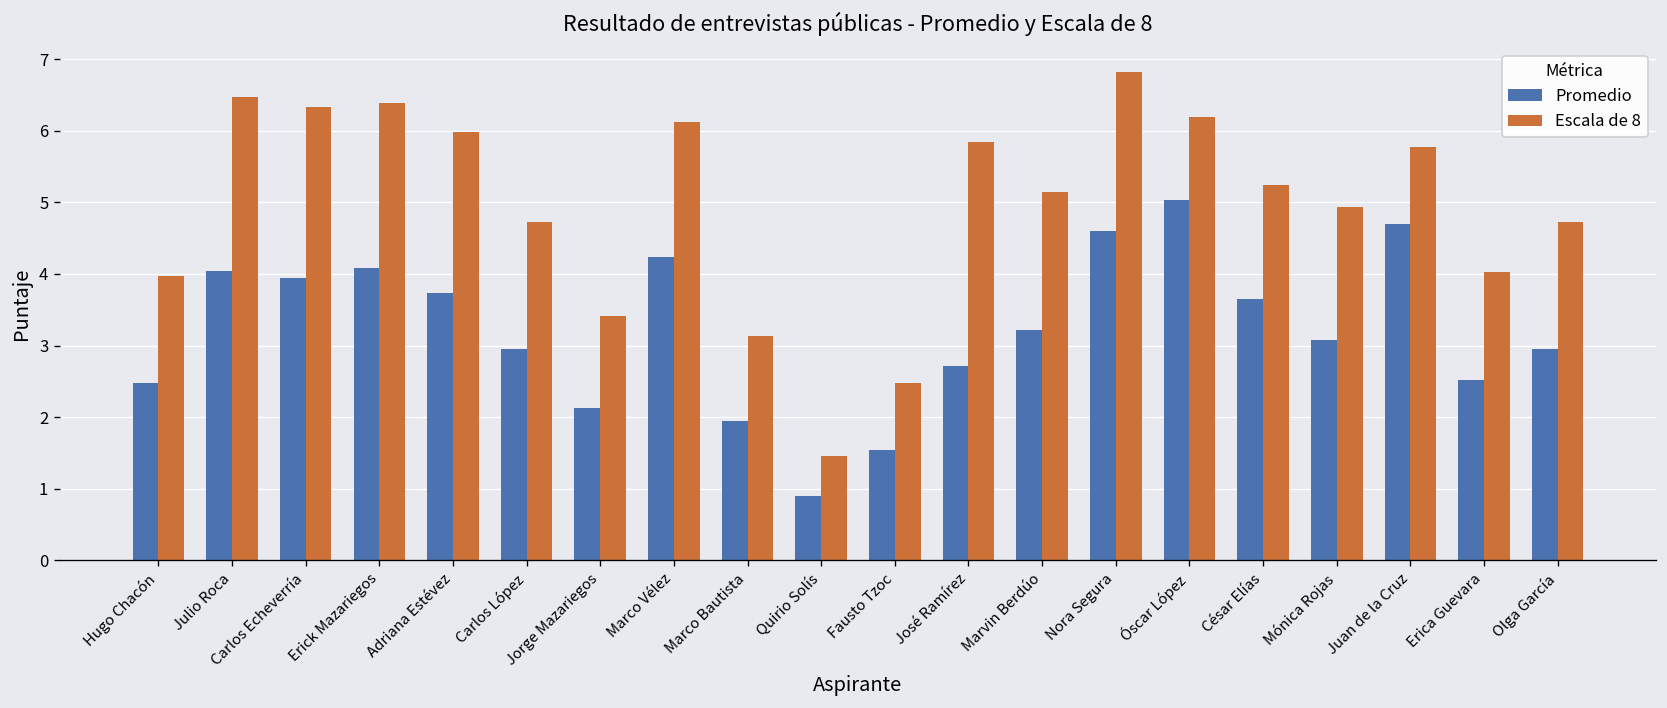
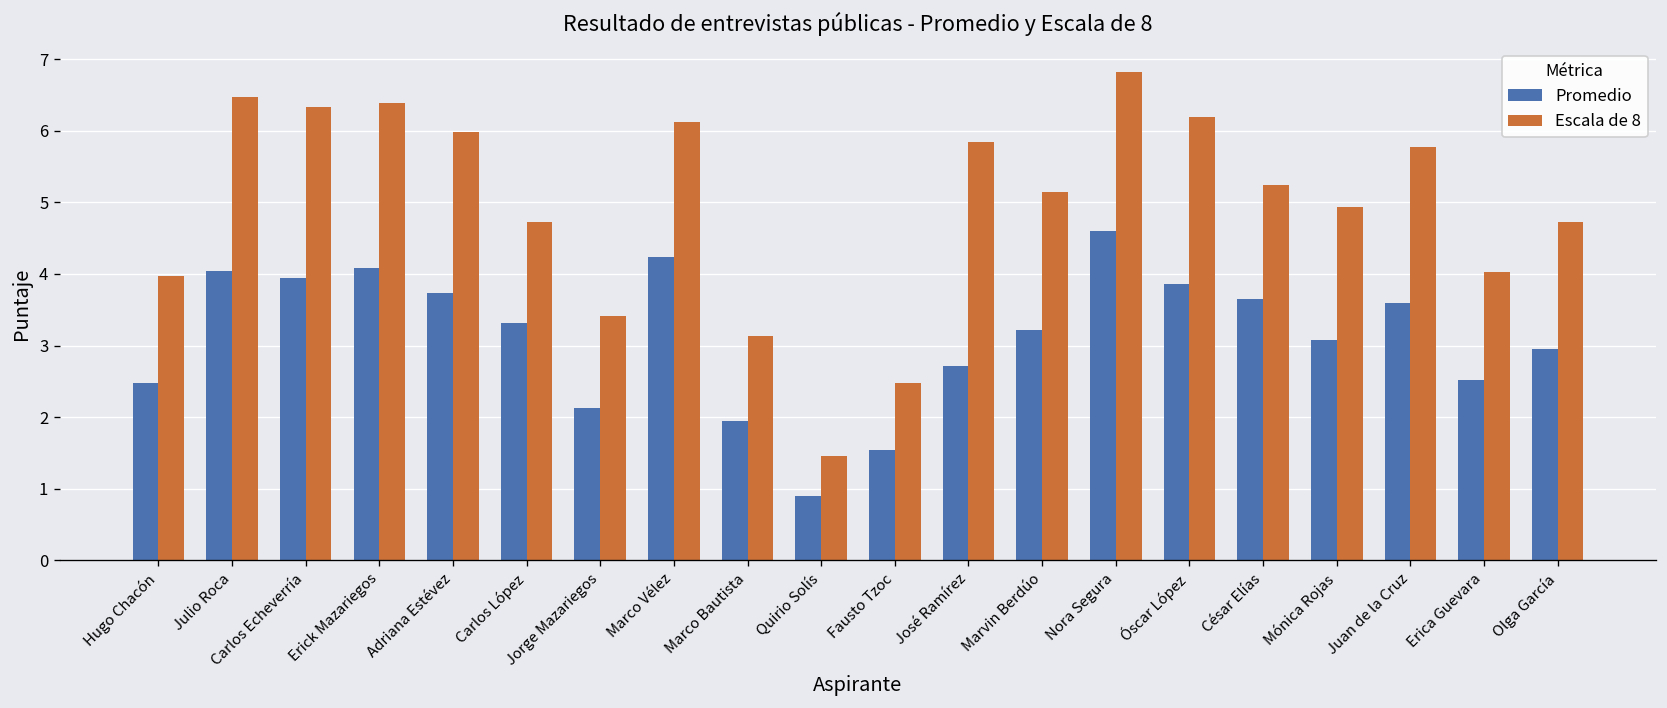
Promedio, Carlos López: 3.0 -> 3.3
Promedio, Óscar López: 5.0 -> 3.9
Promedio, Juan de la Cruz: 4.7 -> 3.6
